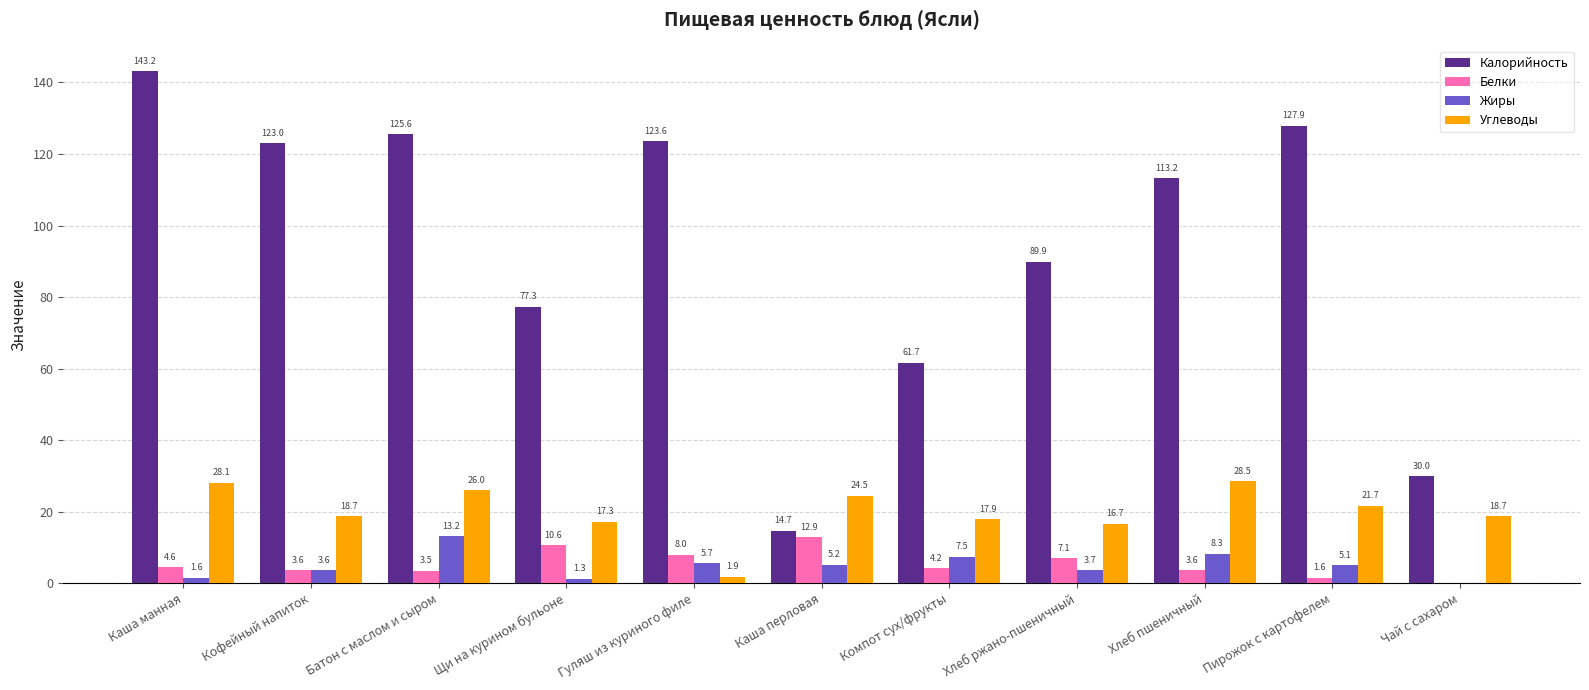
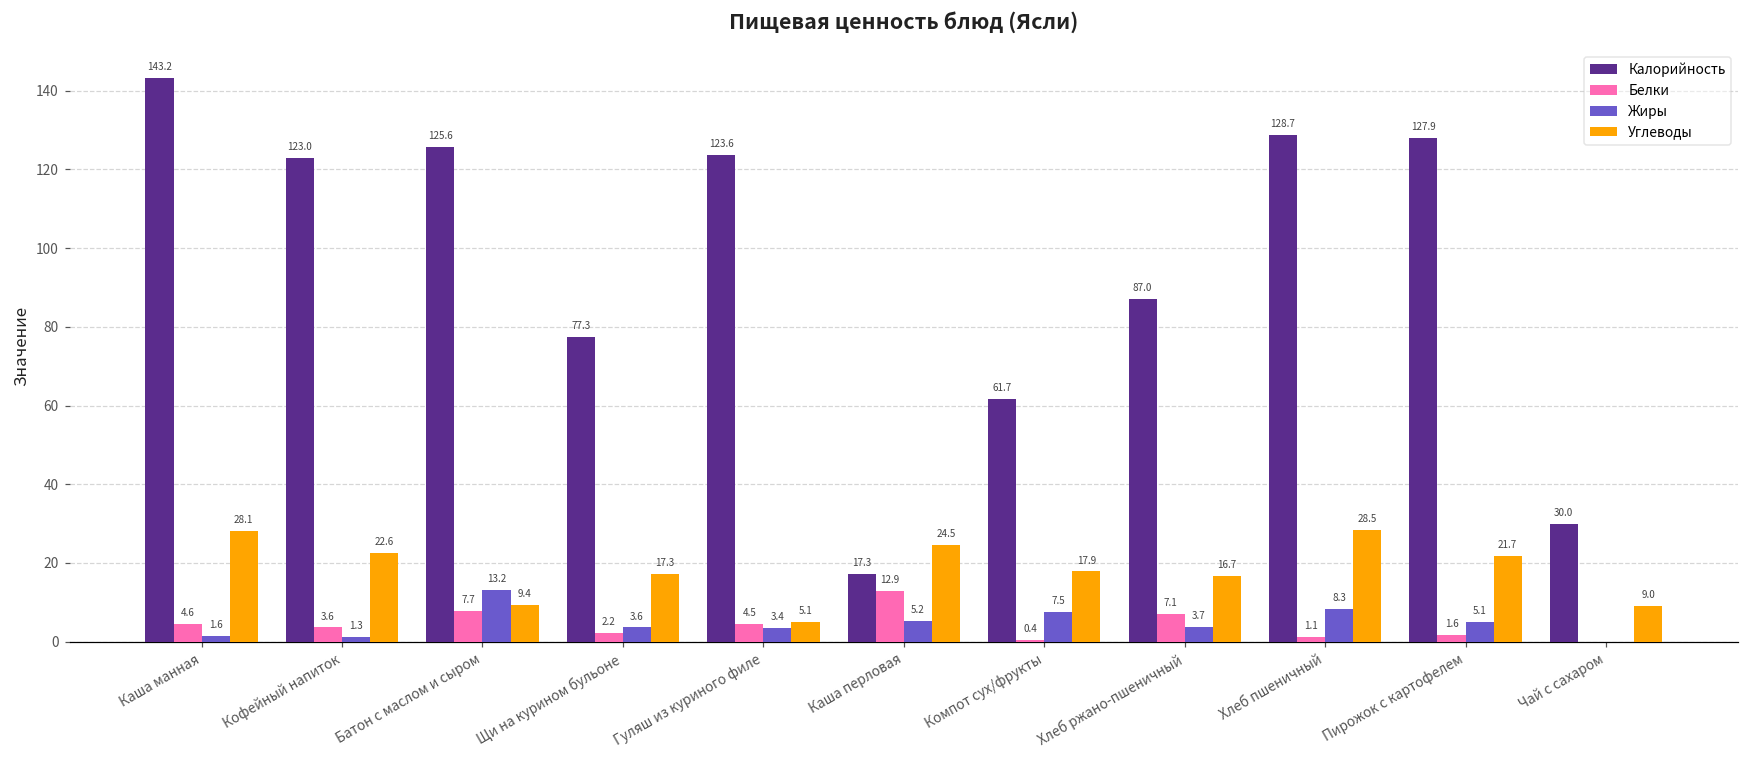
Жиры, Кофейный напиток: 3.6 -> 1.3
Углеводы, Кофейный напиток: 18.7 -> 22.6
Белки, Батон с маслом и сыром: 3.5 -> 7.7
Углеводы, Батон с маслом и сыром: 26.0 -> 9.4
Белки, Щи на курином бульоне: 10.6 -> 2.2
Жиры, Щи на курином бульоне: 1.3 -> 3.6
Белки, Гуляш из куриного филе: 8.0 -> 4.5
Жиры, Гуляш из куриного филе: 5.7 -> 3.4
Углеводы, Гуляш из куриного филе: 1.9 -> 5.1
Калорийность, Каша перловая: 14.7 -> 17.3
Белки, Компот сух/фрукты: 4.2 -> 0.4
Калорийность, Хлеб ржано-пшеничный: 89.9 -> 87.0
Калорийность, Хлеб пшеничный: 113.2 -> 128.7
Белки, Хлеб пшеничный: 3.6 -> 1.1
Углеводы, Чай с сахаром: 18.7 -> 9.0
